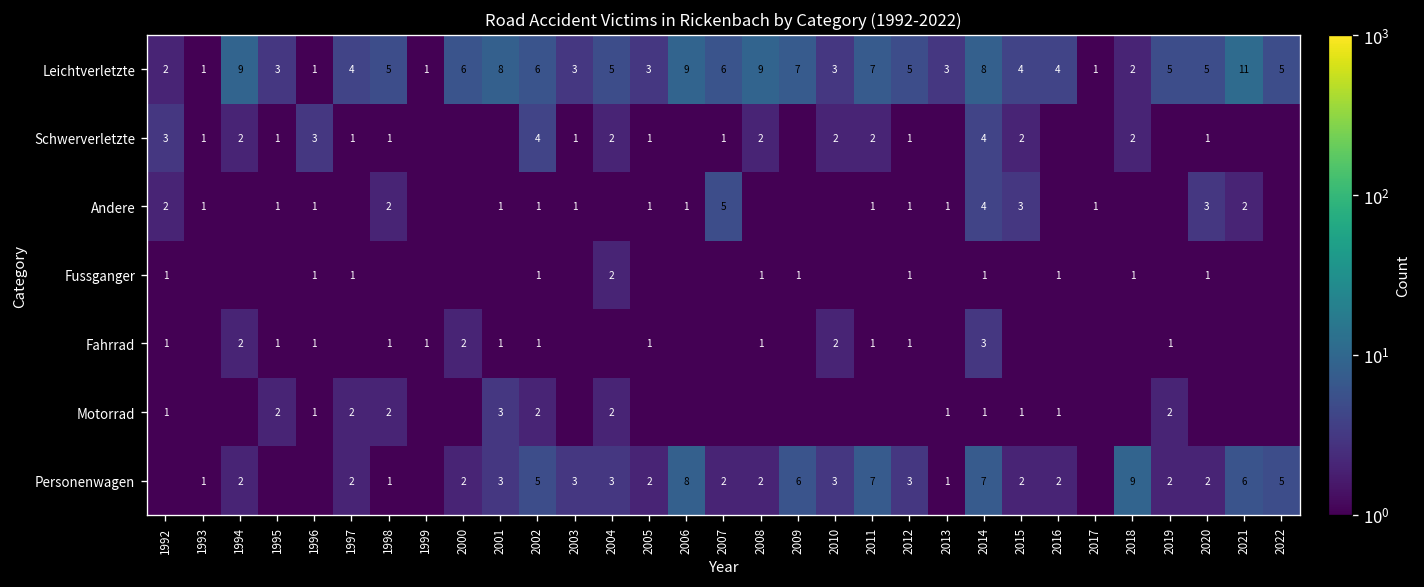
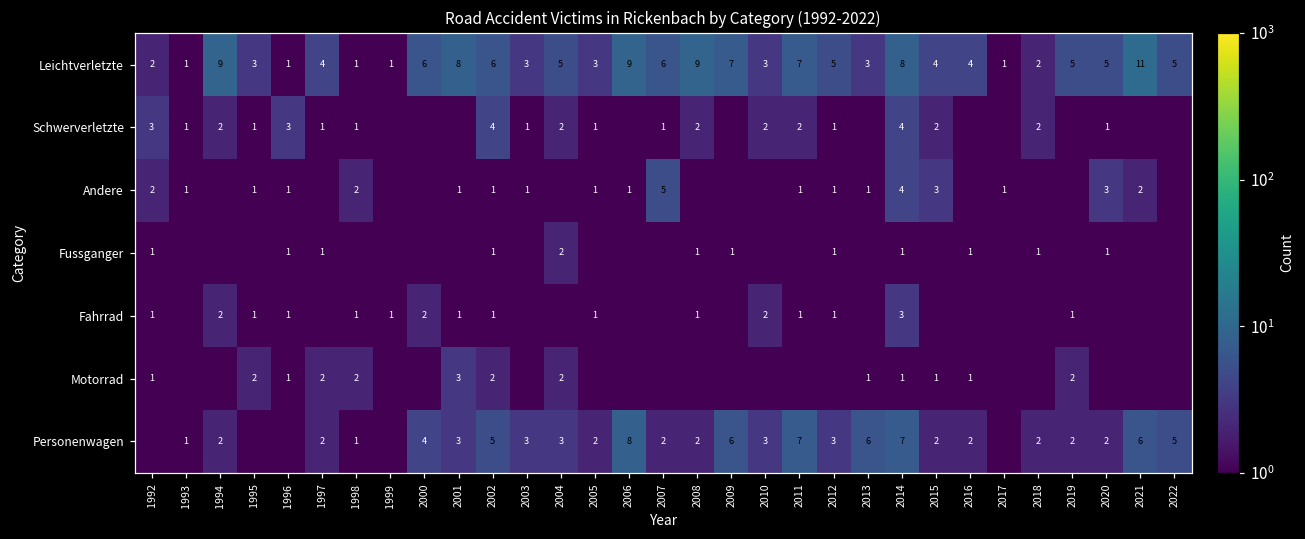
Leichtverletzte, 1998: 5 -> 1
Personenwagen, 2000: 2 -> 4
Personenwagen, 2013: 1 -> 6
Personenwagen, 2018: 9 -> 2
